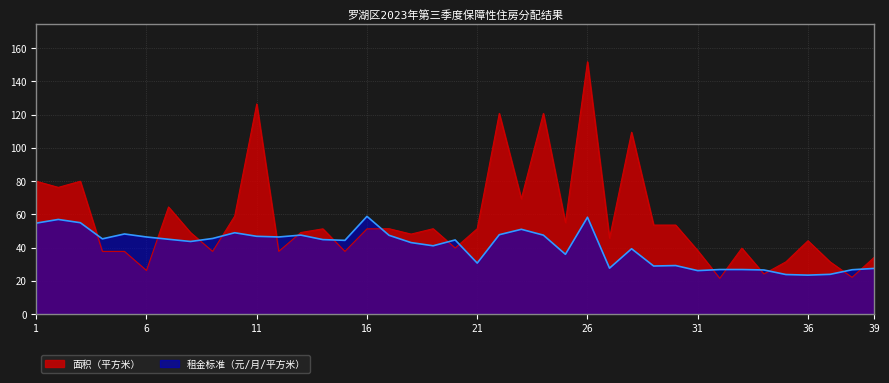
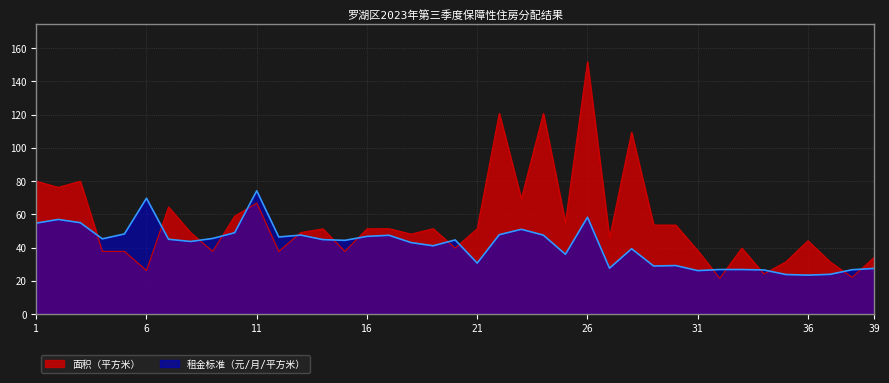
租金标准（元/月/平方米）, 6: 46 -> 70
面积（平方米）, 11: 126 -> 67
租金标准（元/月/平方米）, 11: 47 -> 74
租金标准（元/月/平方米）, 16: 59 -> 47
